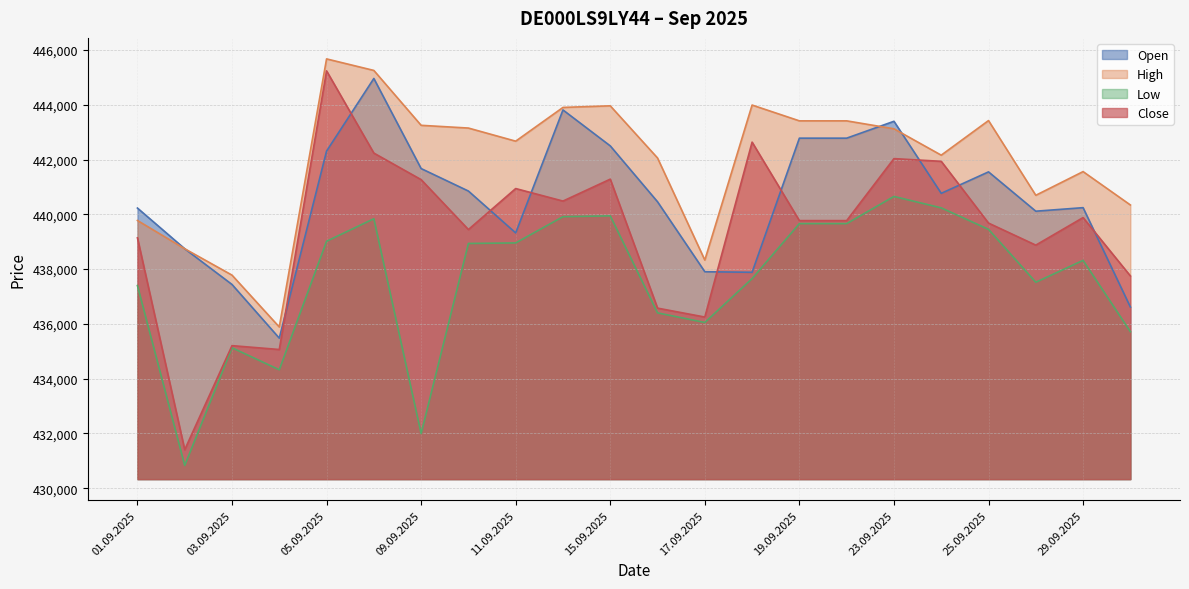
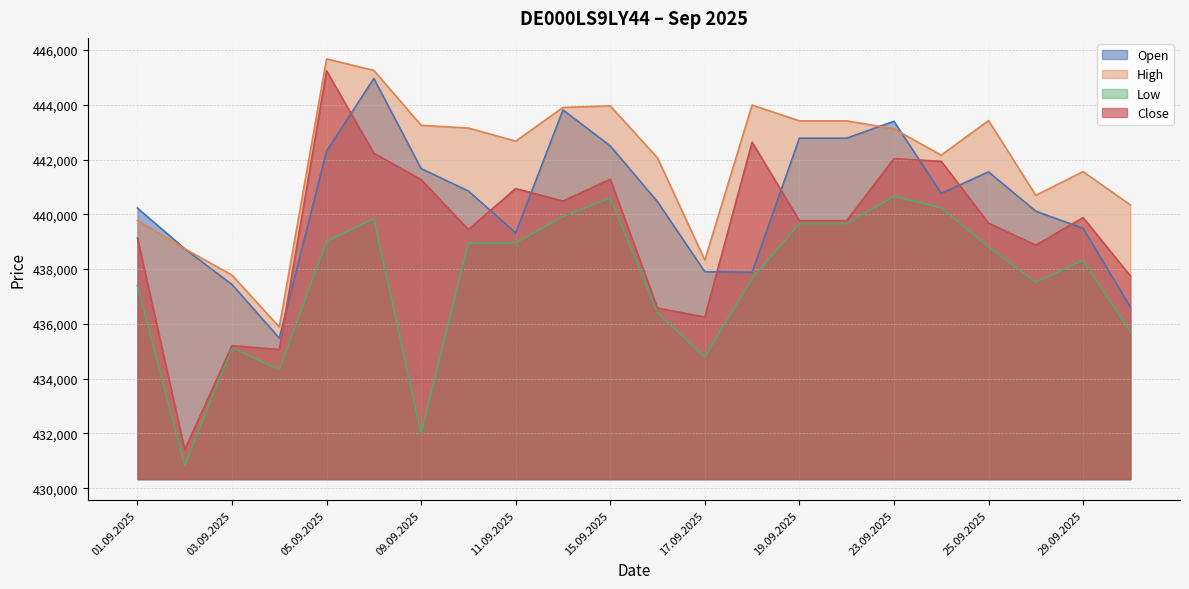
Low, 15.09.2025: 439,900 -> 440,600
Low, 17.09.2025: 436,100 -> 434,800
Low, 25.09.2025: 439,500 -> 438,800
Open, 29.09.2025: 440,200 -> 439,500
